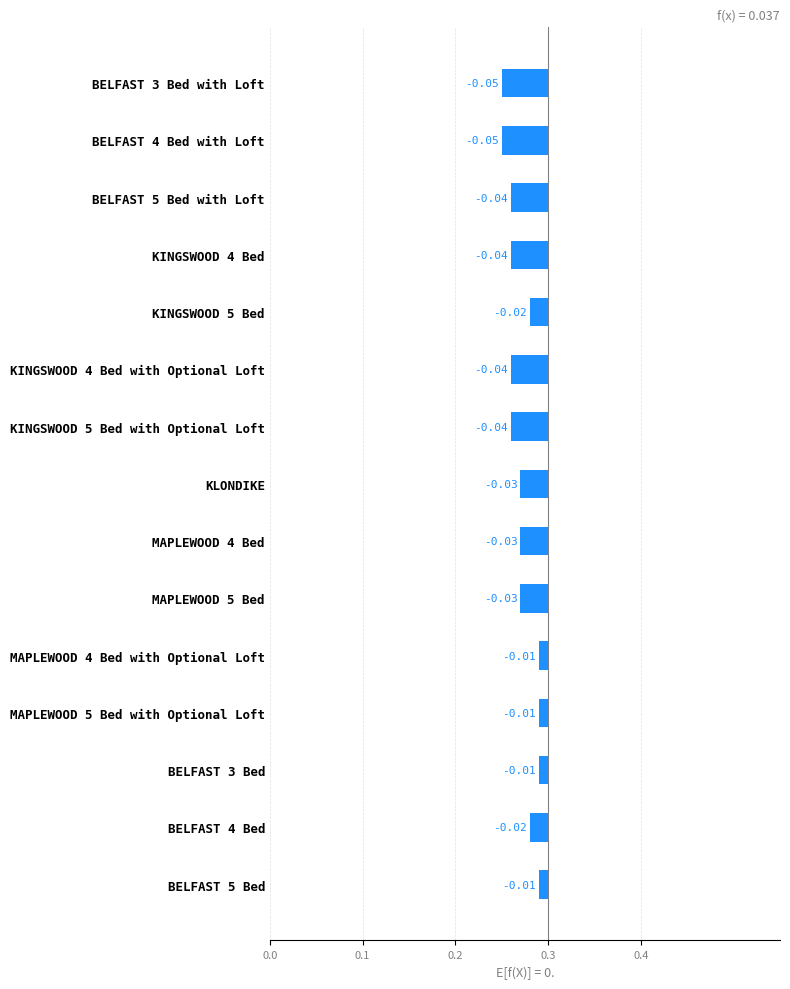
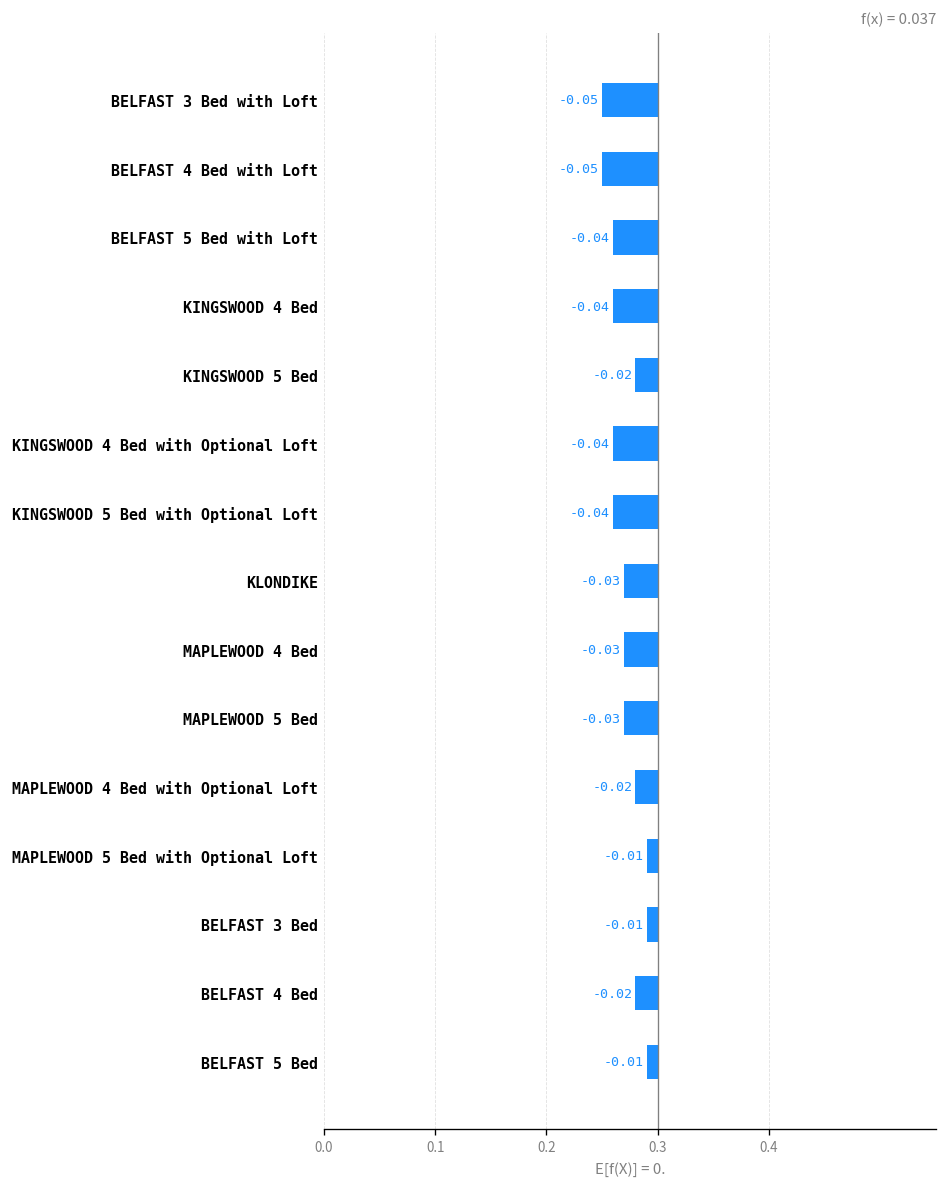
MAPLEWOOD 4 Bed with Optional Loft: -0.01 -> -0.02
